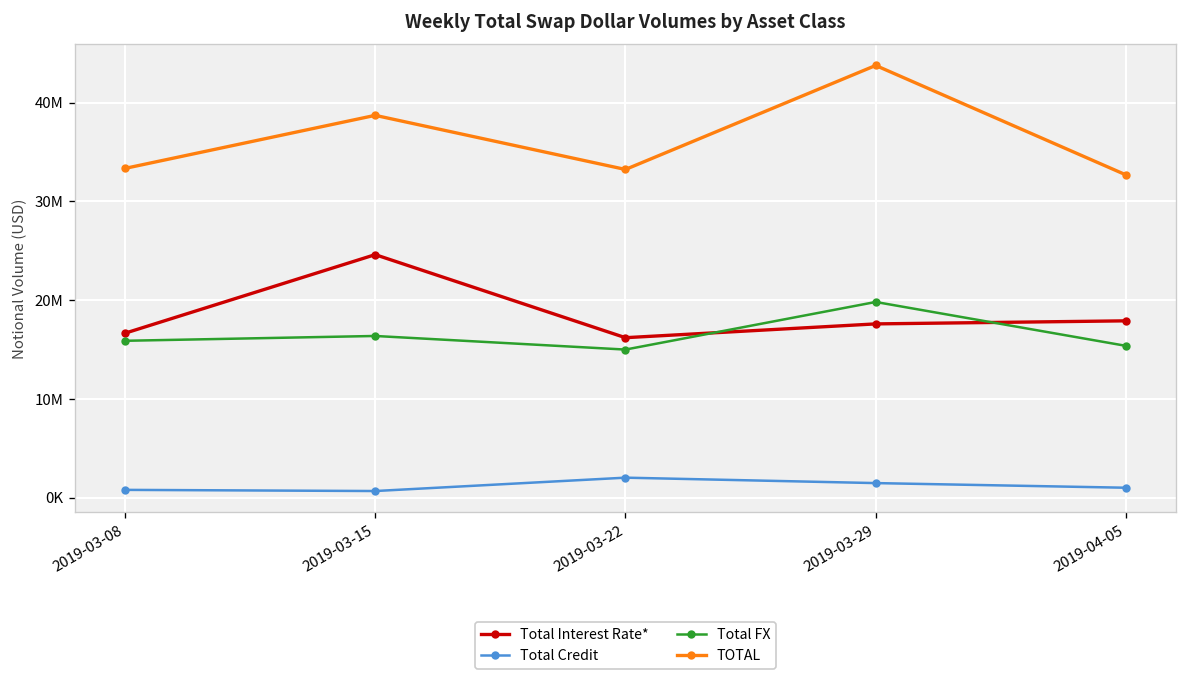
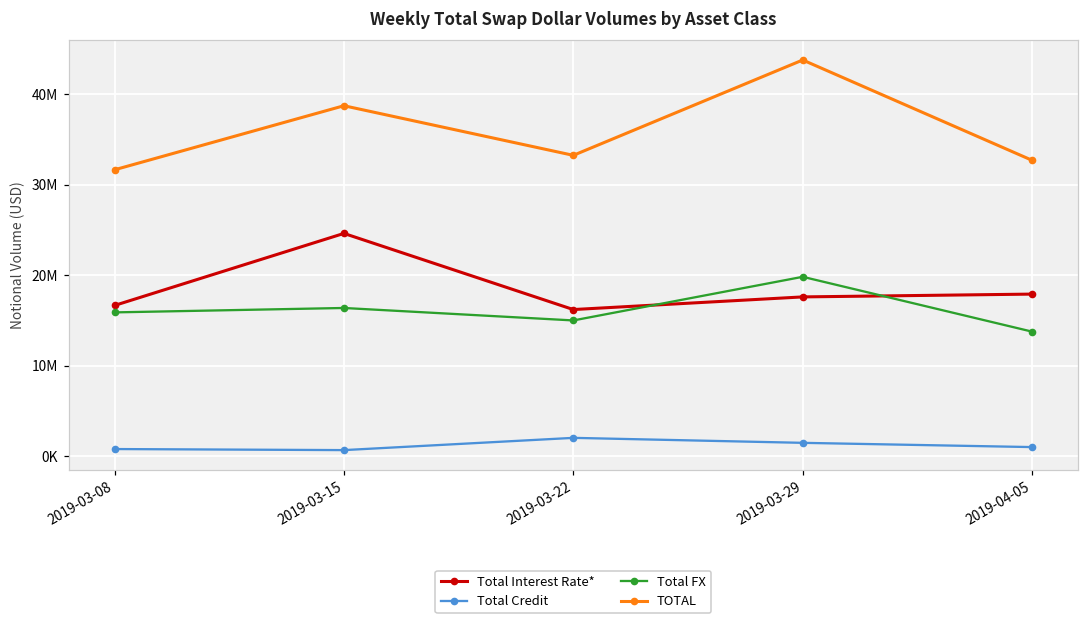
TOTAL, 2019-03-08: 33000000 -> 32000000
Total FX, 2019-04-05: 15000000 -> 14000000
